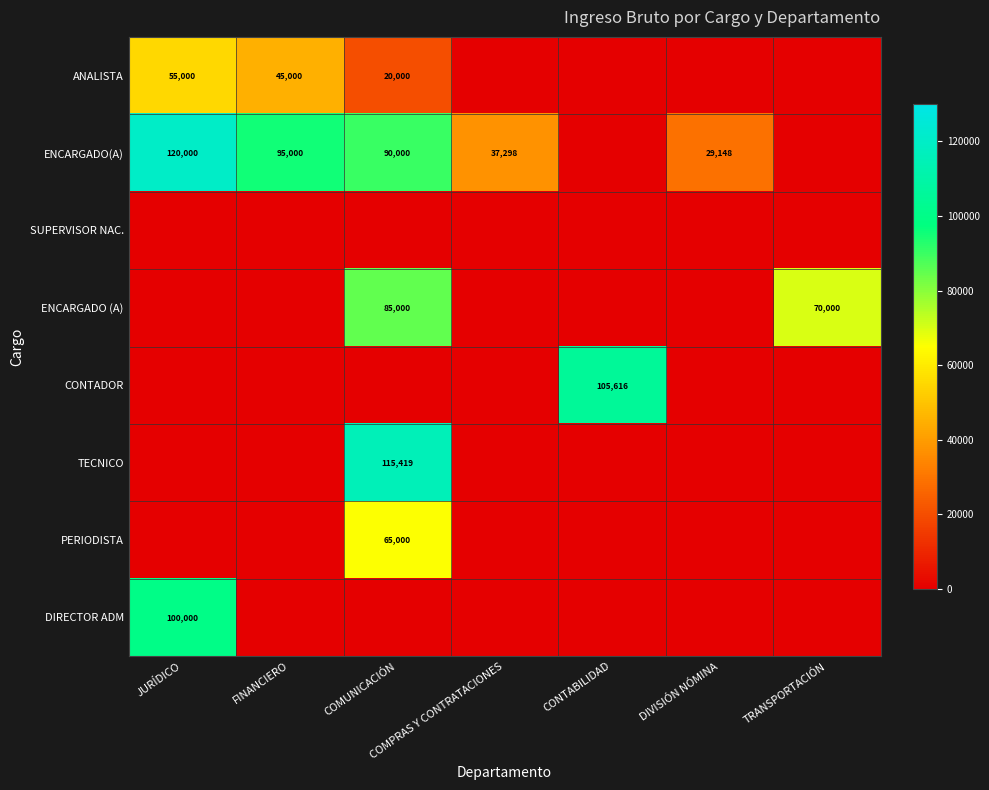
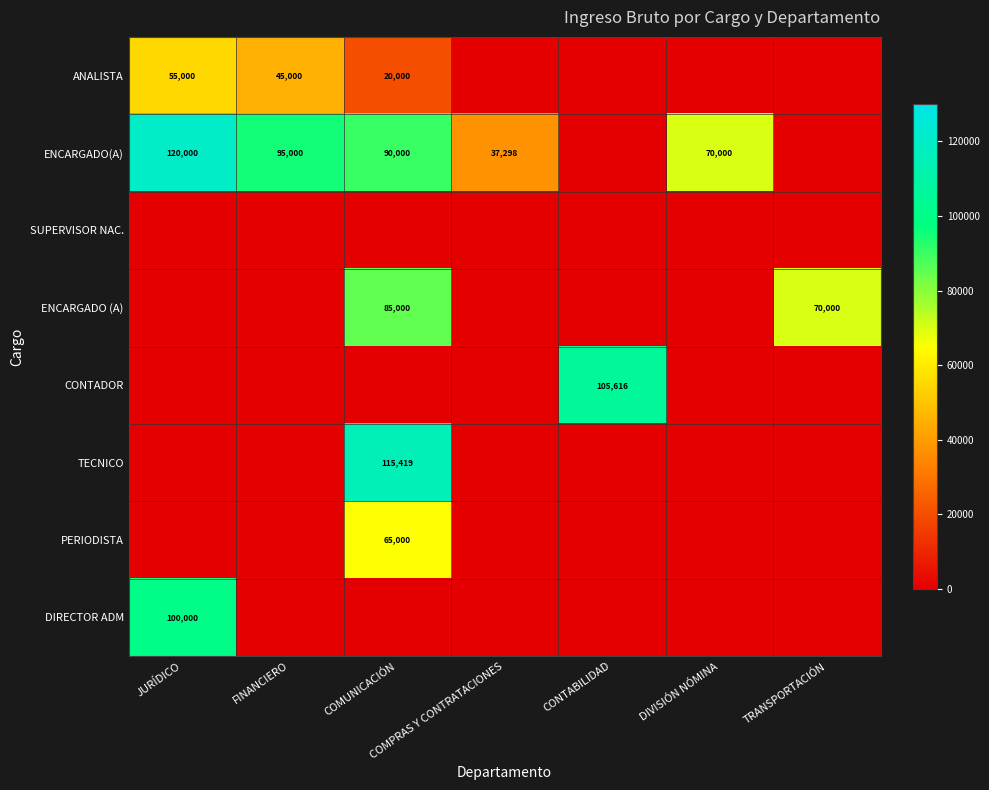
ENCARGADO(A), DIVISIÓN NÓMINA: 29,148 -> 70,000
